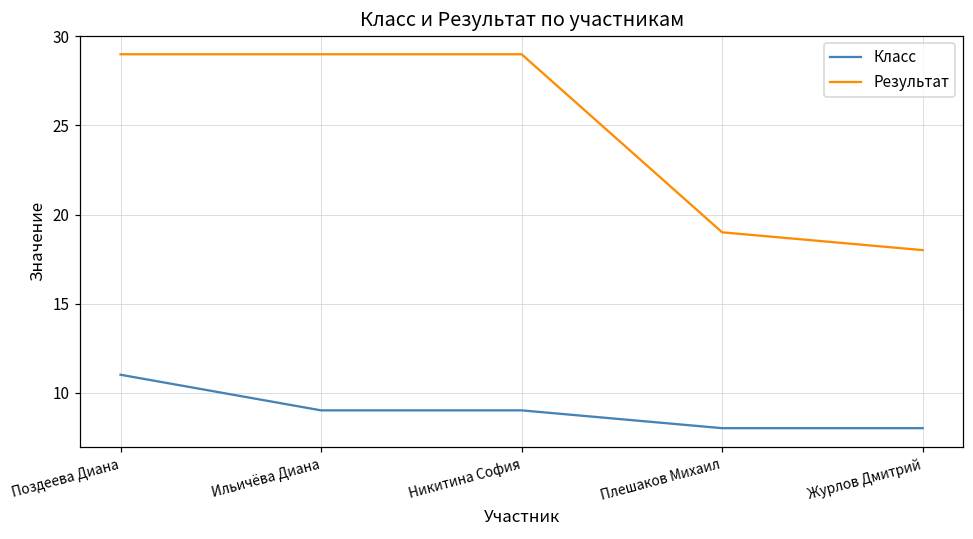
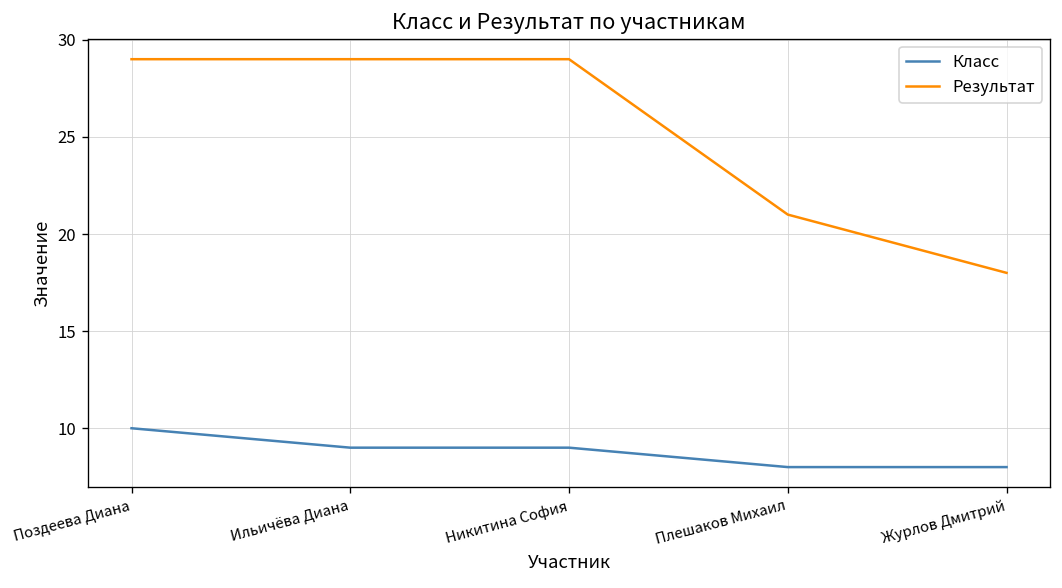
Класс, Поздеева Диана: 11 -> 10
Результат, Плешаков Михаил: 19 -> 21
